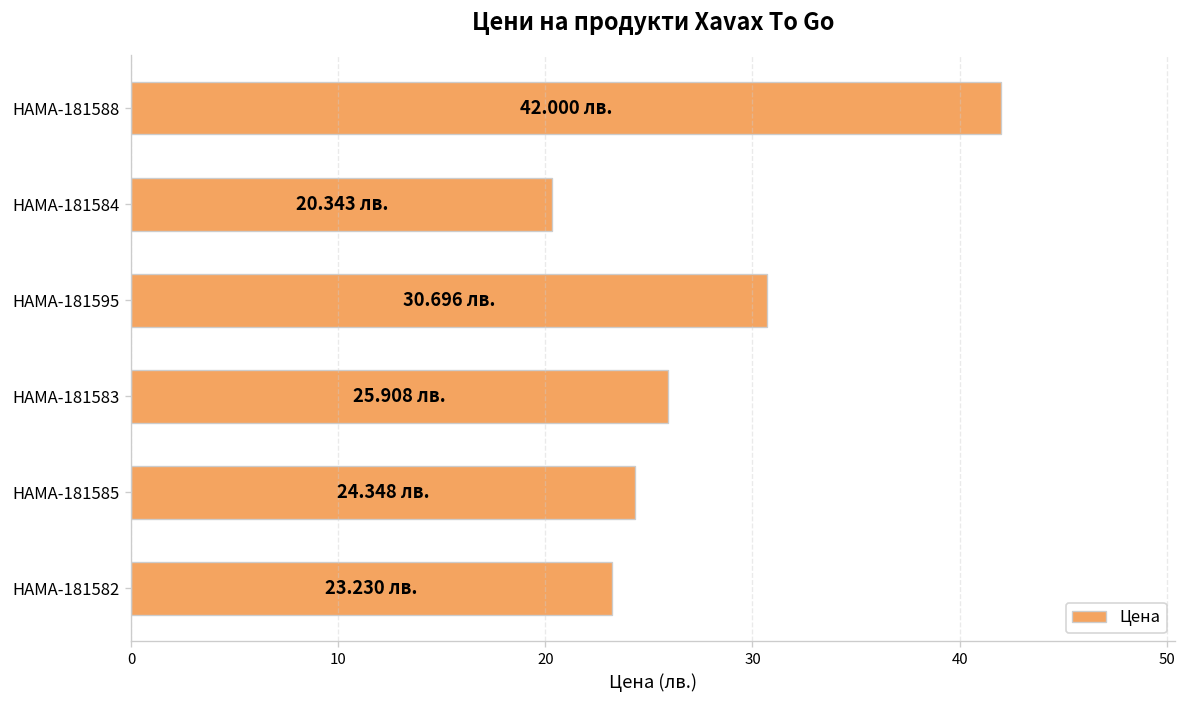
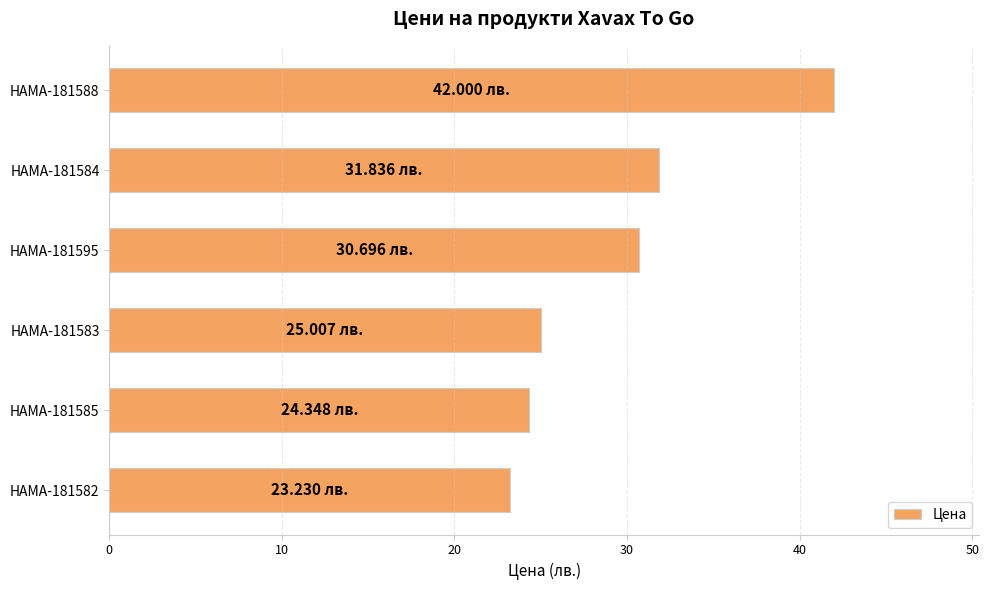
HAMA-181584: 20.343 -> 31.836
HAMA-181583: 25.908 -> 25.007
